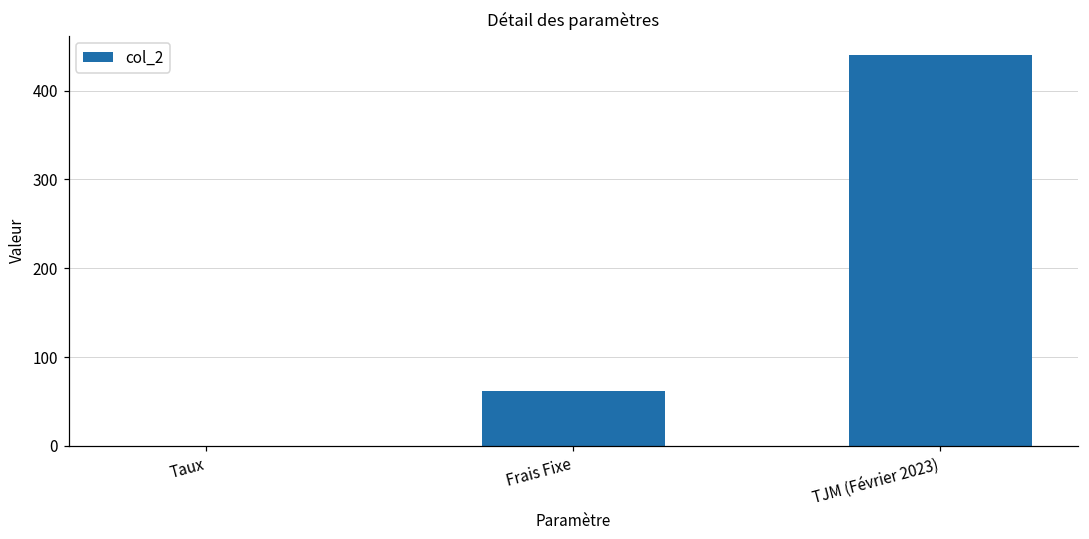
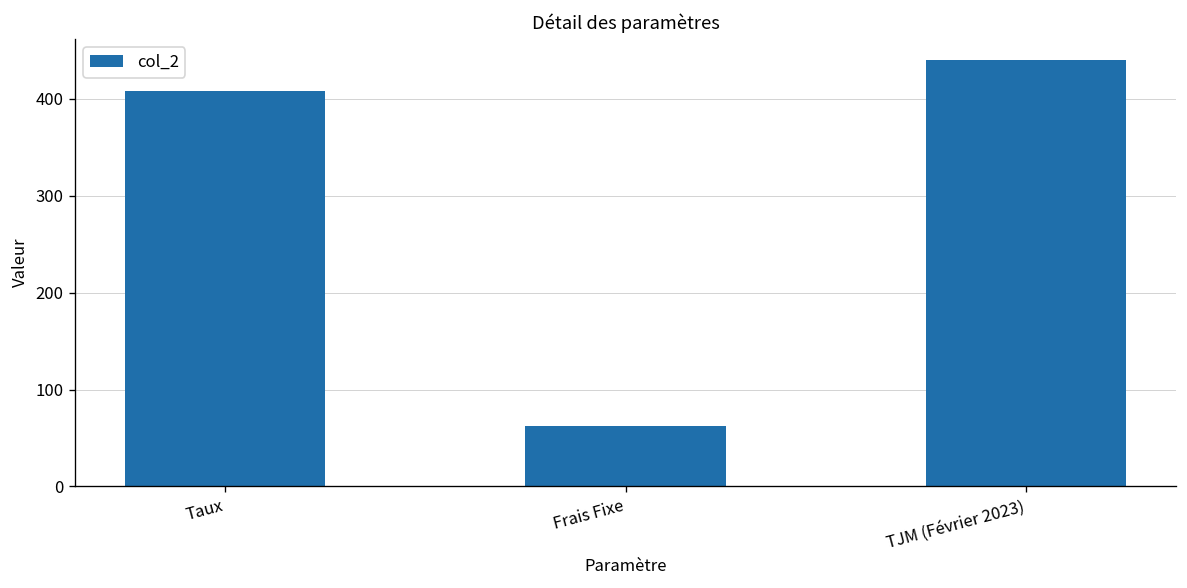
Taux: 0 -> 410
